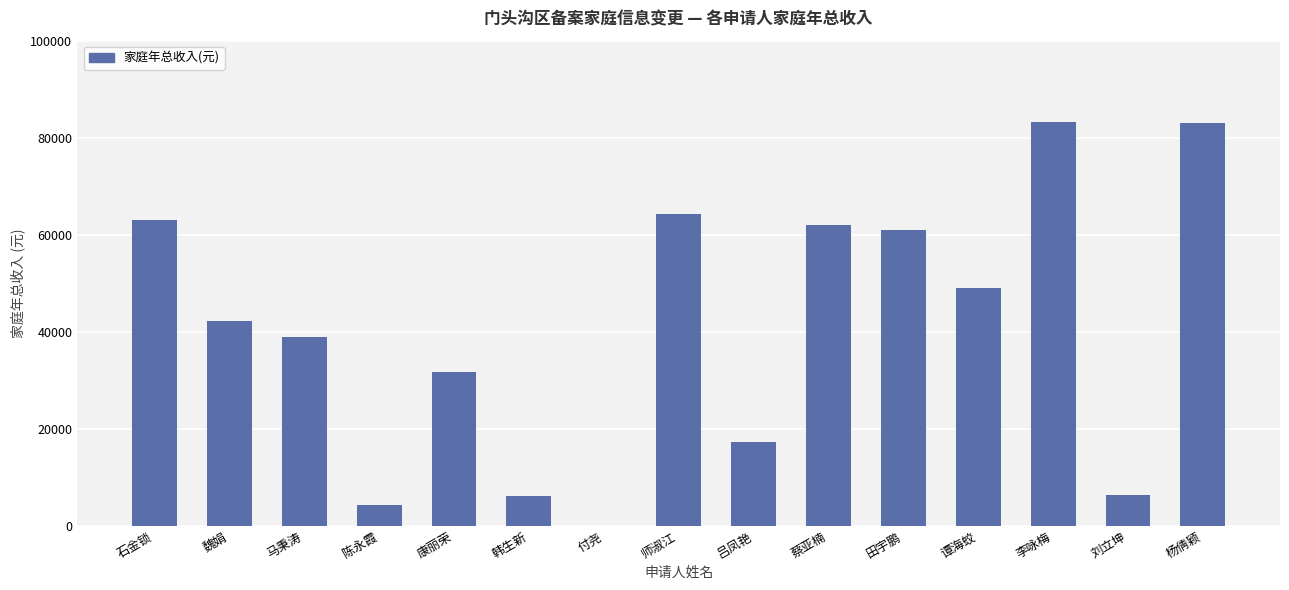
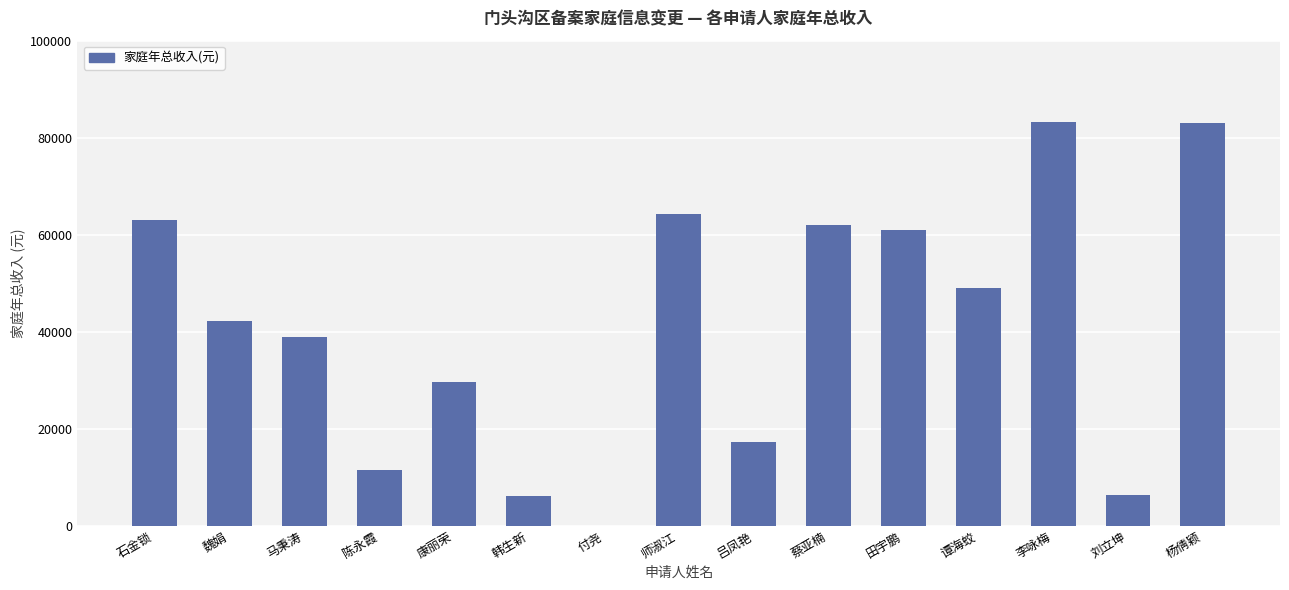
陈永霞: 4000 -> 12000
康丽荣: 32000 -> 30000
